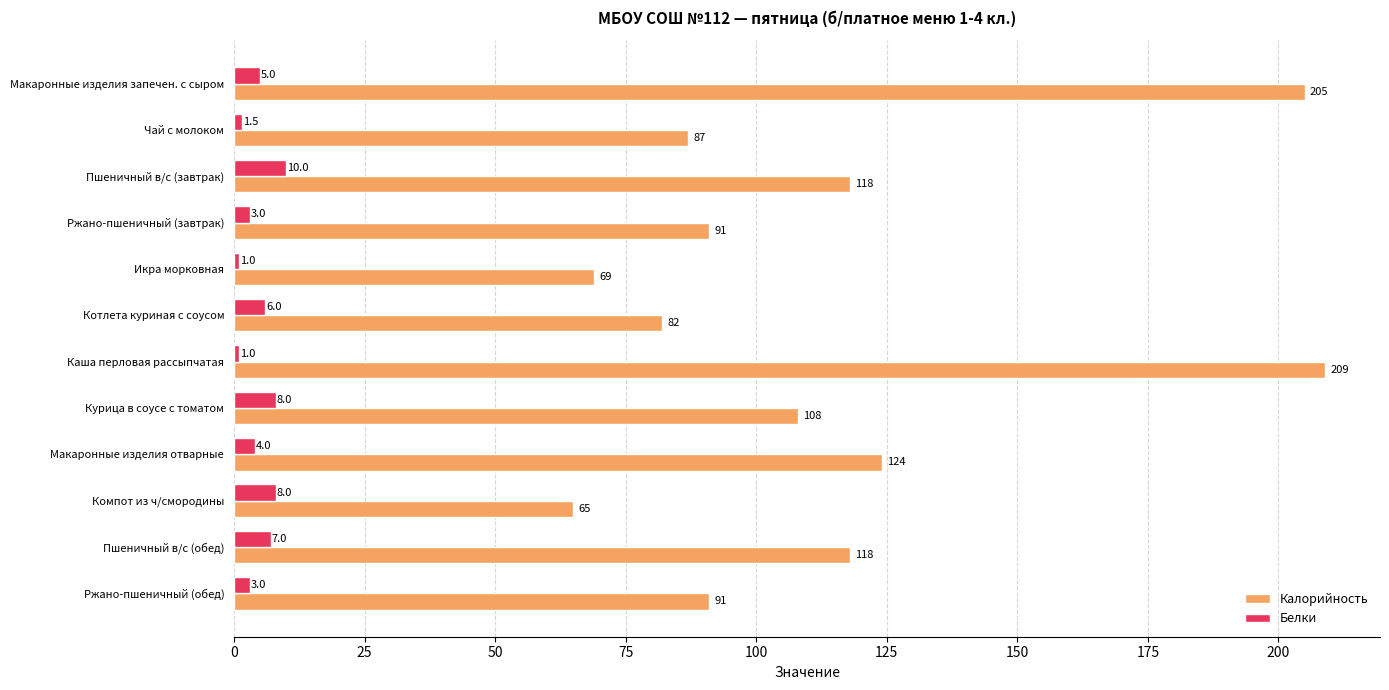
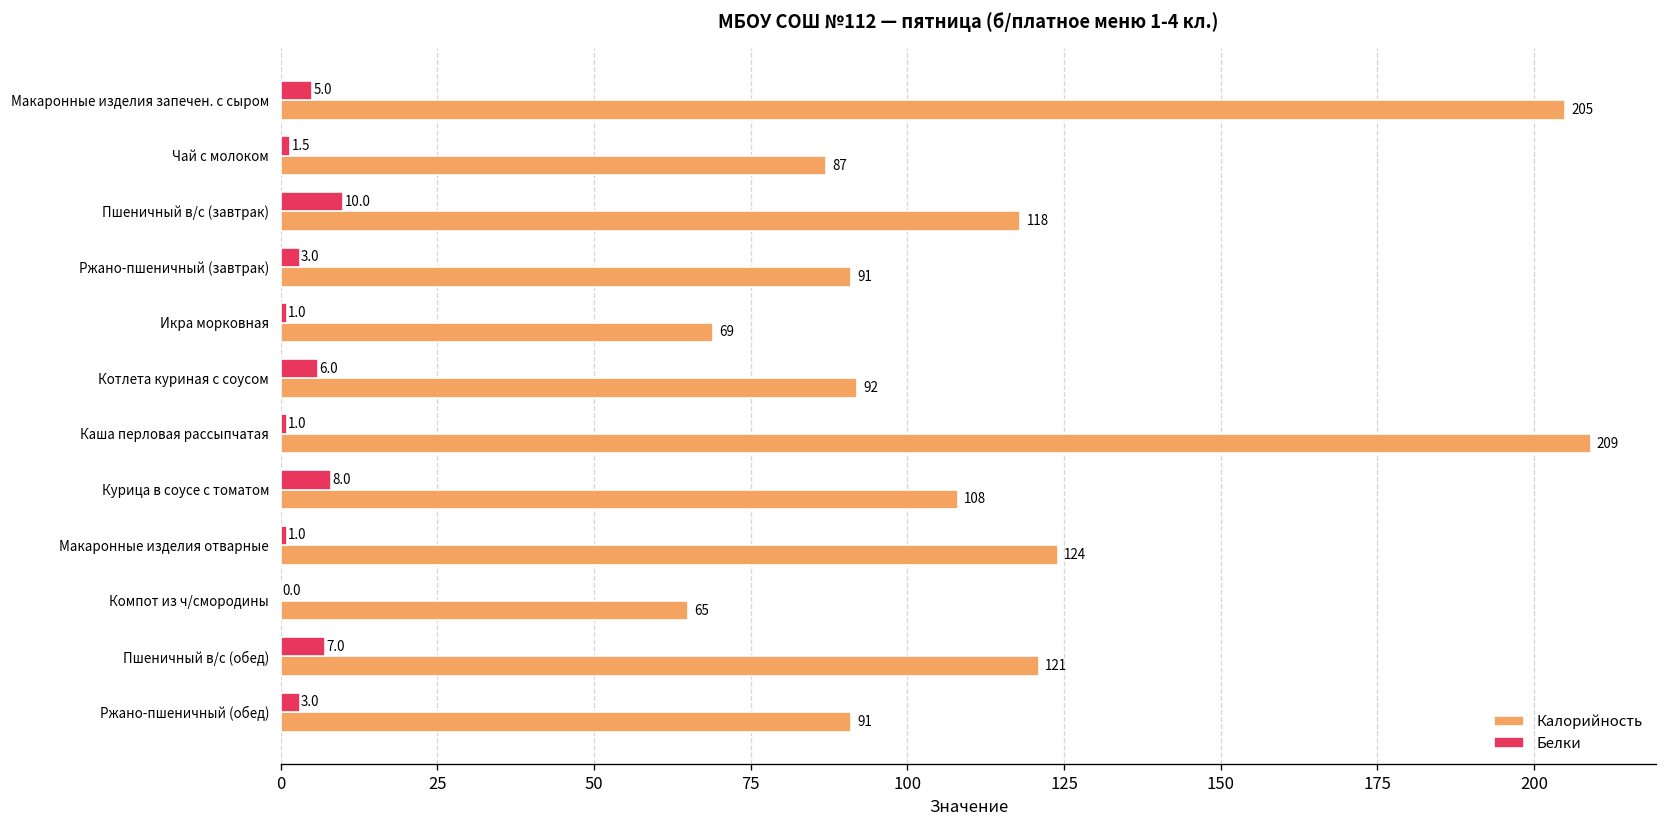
Калорийность, Котлета куриная с соусом: 82 -> 92
Белки, Макаронные изделия отварные: 4.0 -> 1.0
Белки, Компот из ч/смородины: 8.0 -> 0.0
Калорийность, Пшеничный в/с (обед): 118 -> 121
